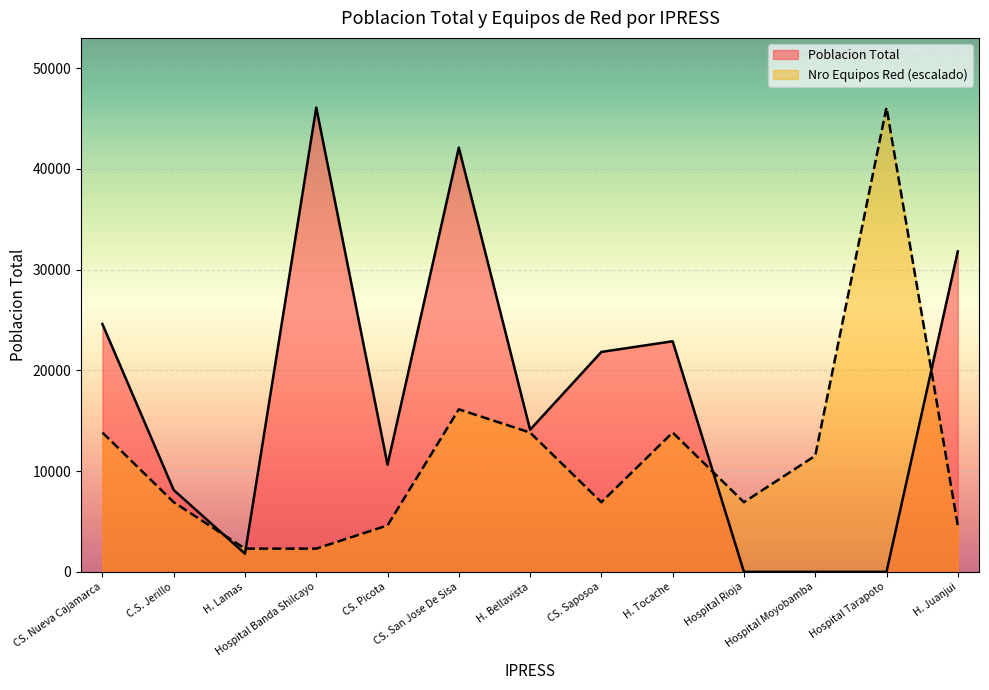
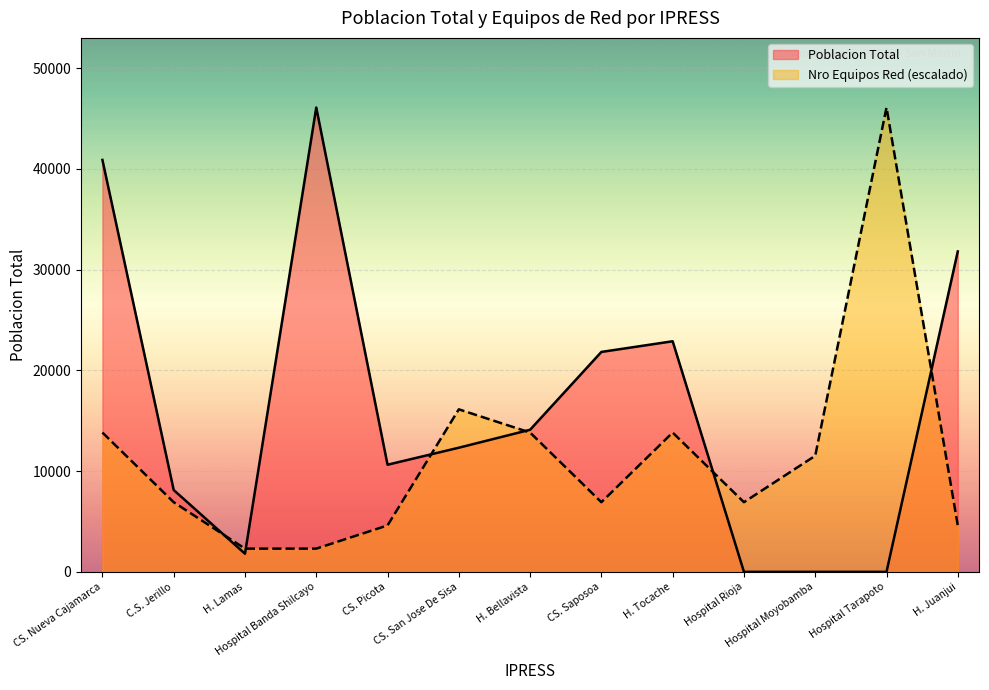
Poblacion Total, CS. Nueva Cajamarca: 24600 -> 40900
Poblacion Total, CS. San Jose De Sisa: 42100 -> 12300
